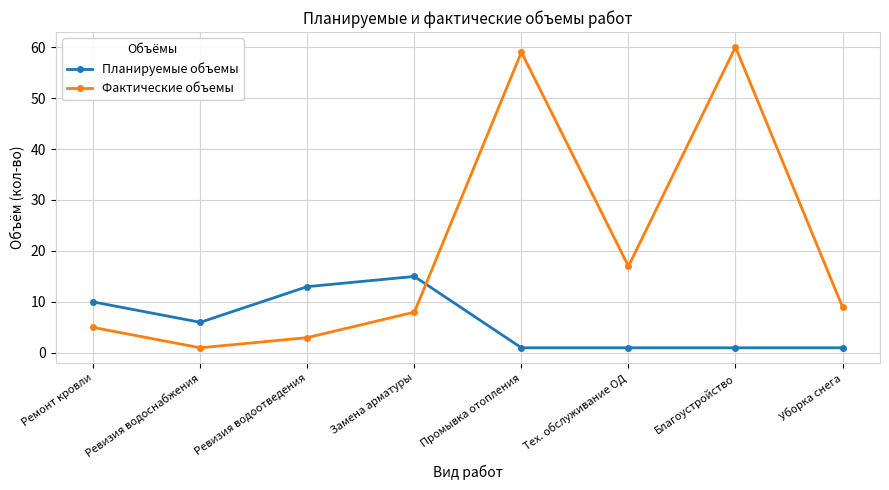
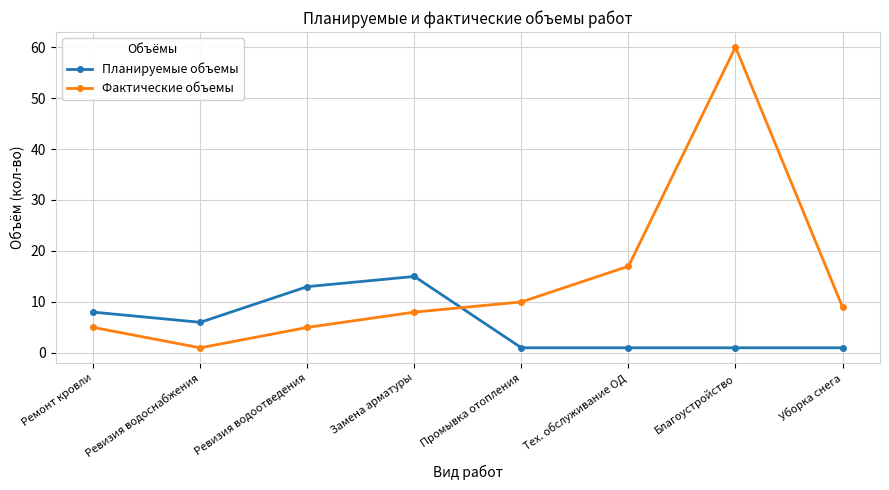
Планируемые объемы, Ремонт кровли: 10 -> 8
Фактические объемы, Ревизия водоотведения: 3 -> 5
Фактические объемы, Промывка отопления: 59 -> 10
